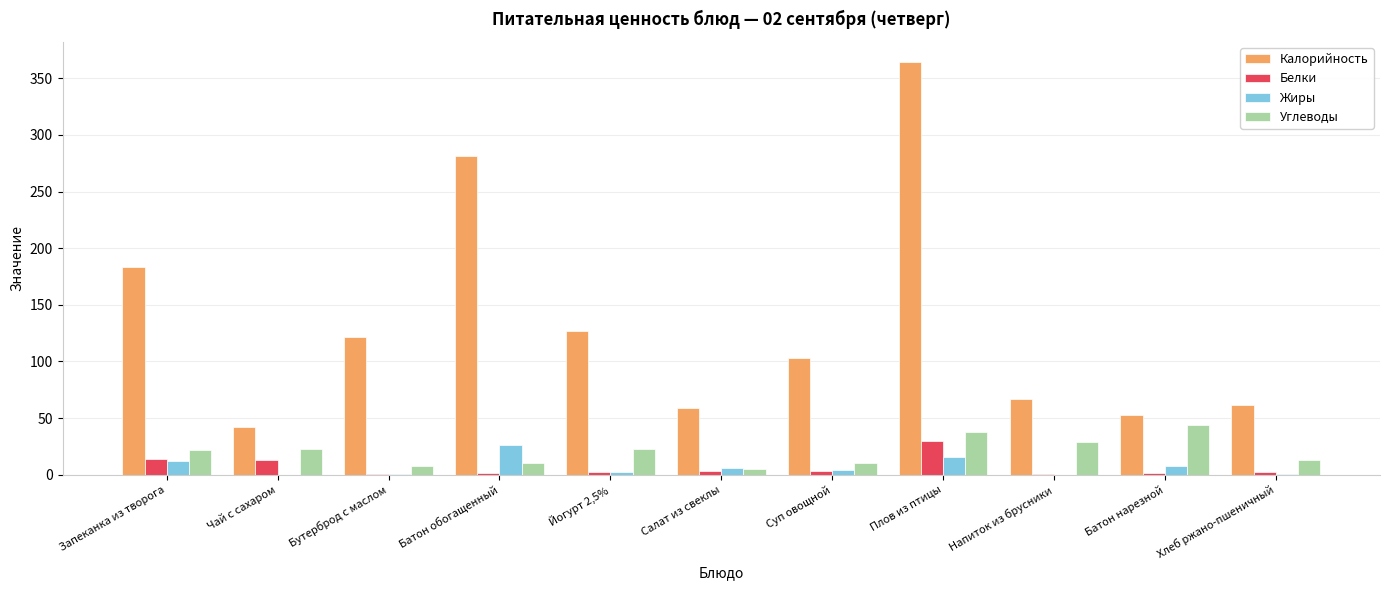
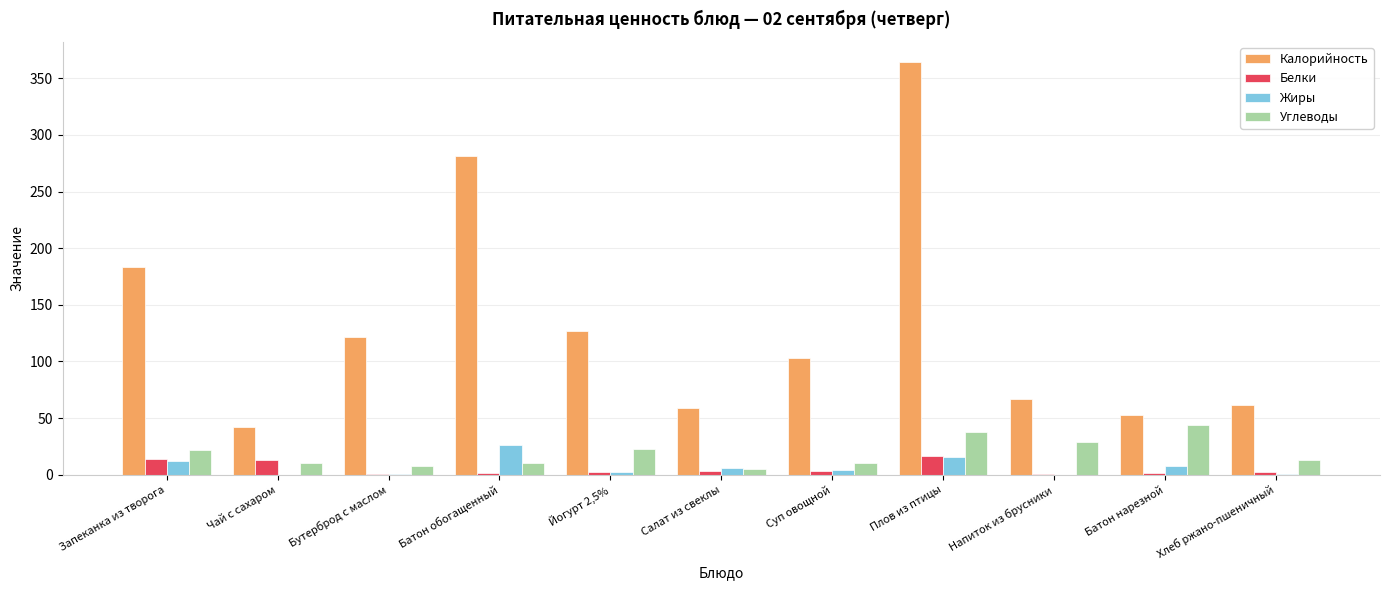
Углеводы, Чай с сахаром: 23 -> 10
Белки, Плов из птицы: 30 -> 16
